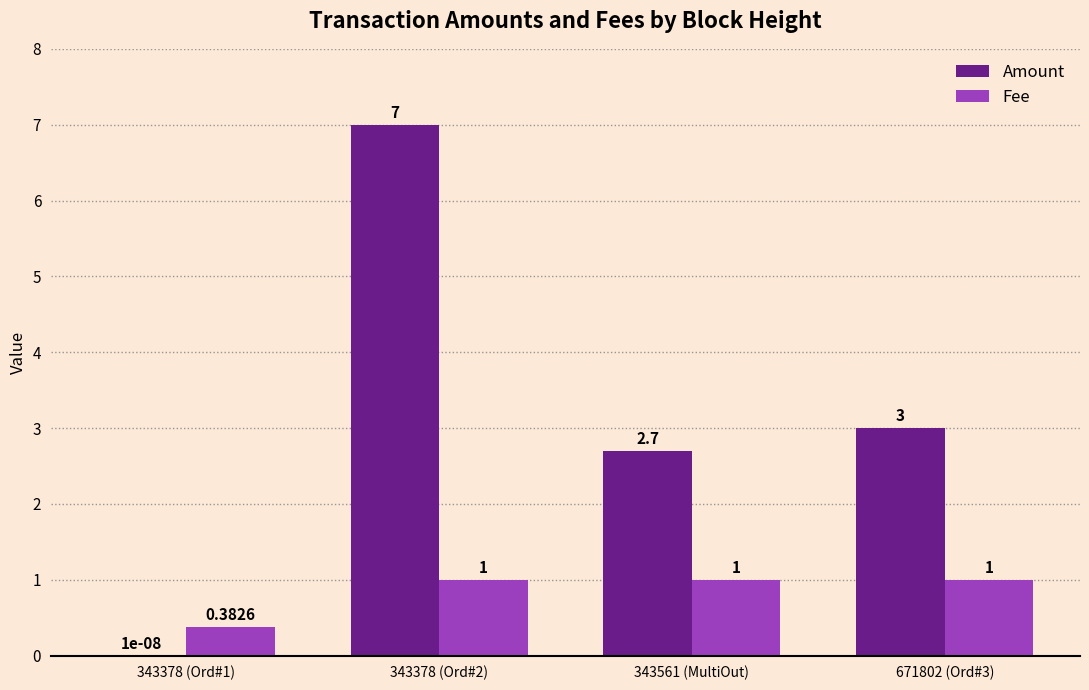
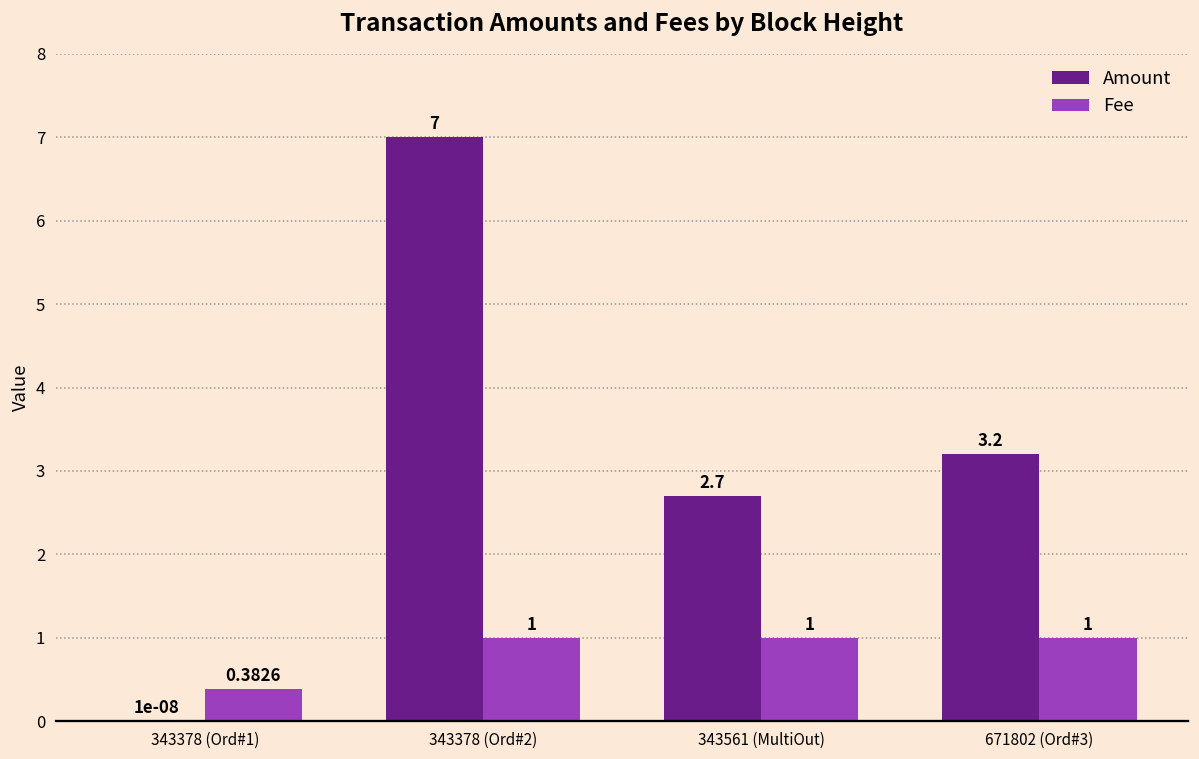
Amount, 671802 (Ord#3): 3 -> 3.2
